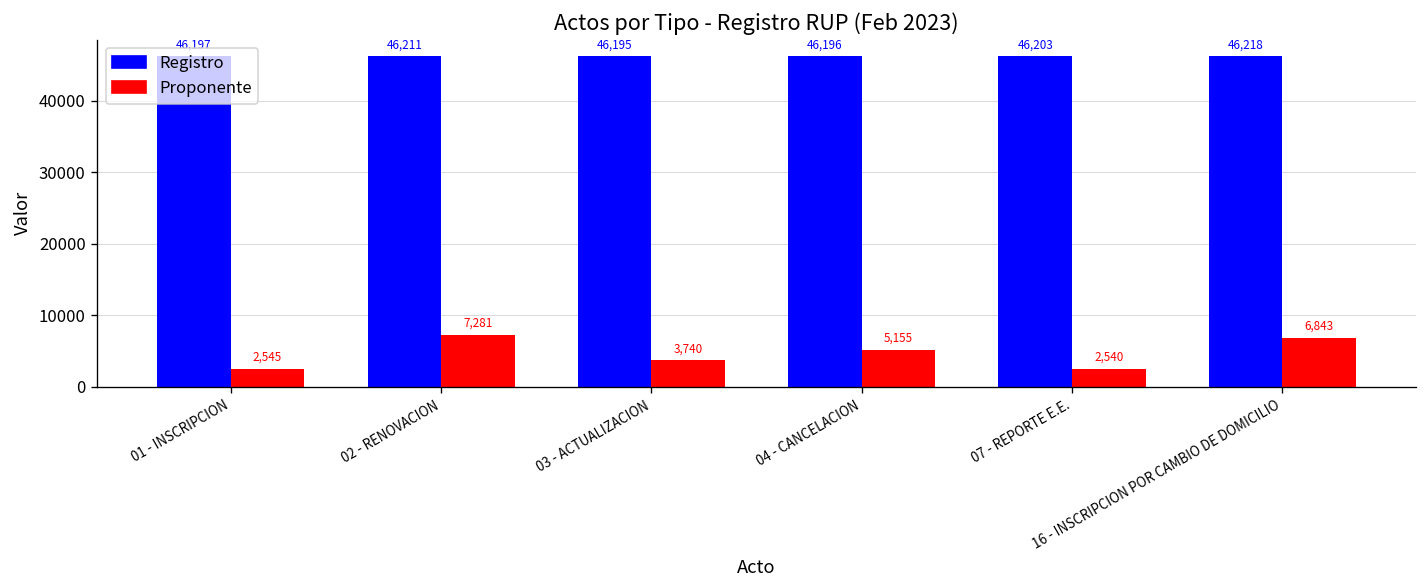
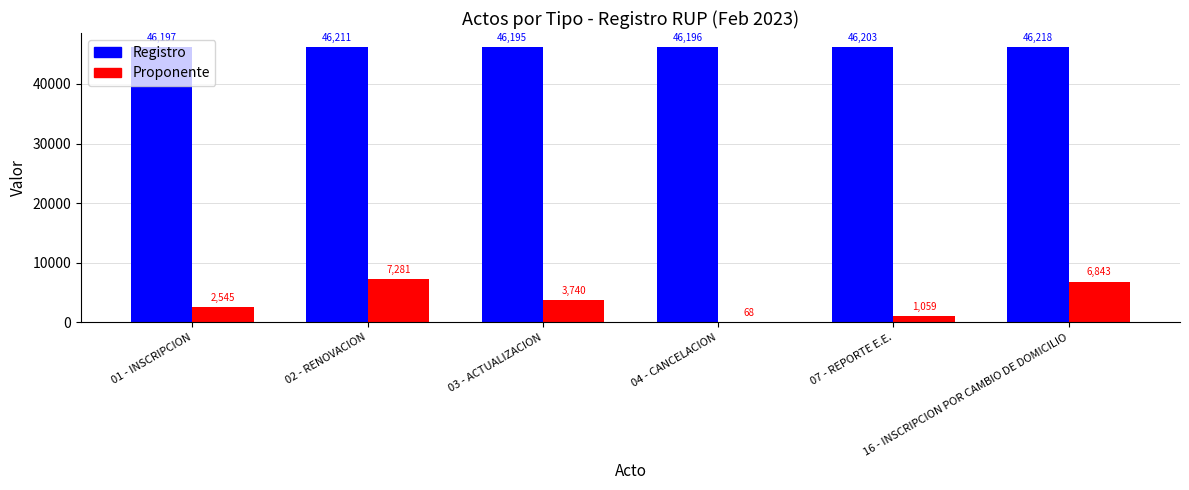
Proponente, 04 - CANCELACION: 5,155 -> 68
Proponente, 07 - REPORTE E.E.: 2,540 -> 1,059
